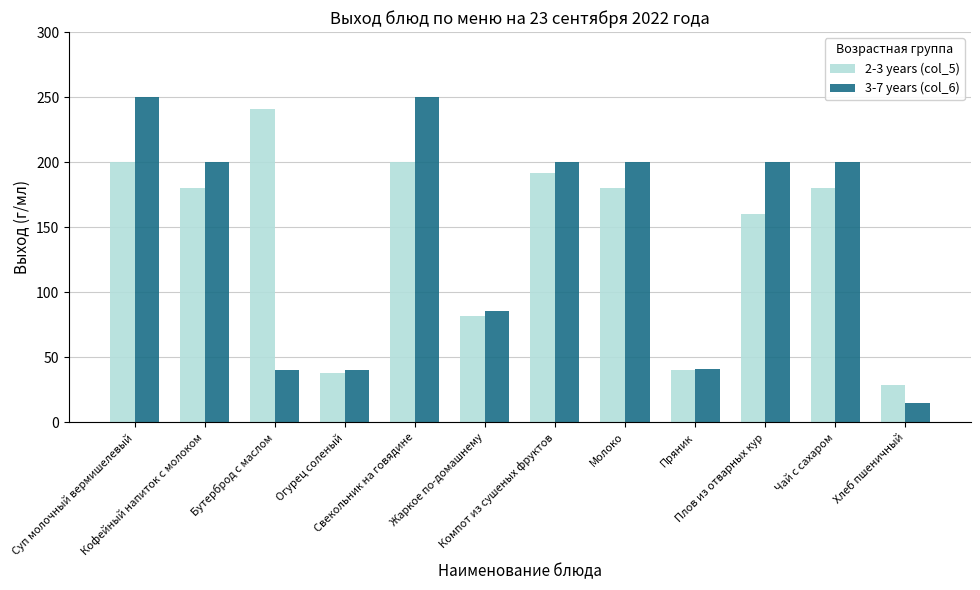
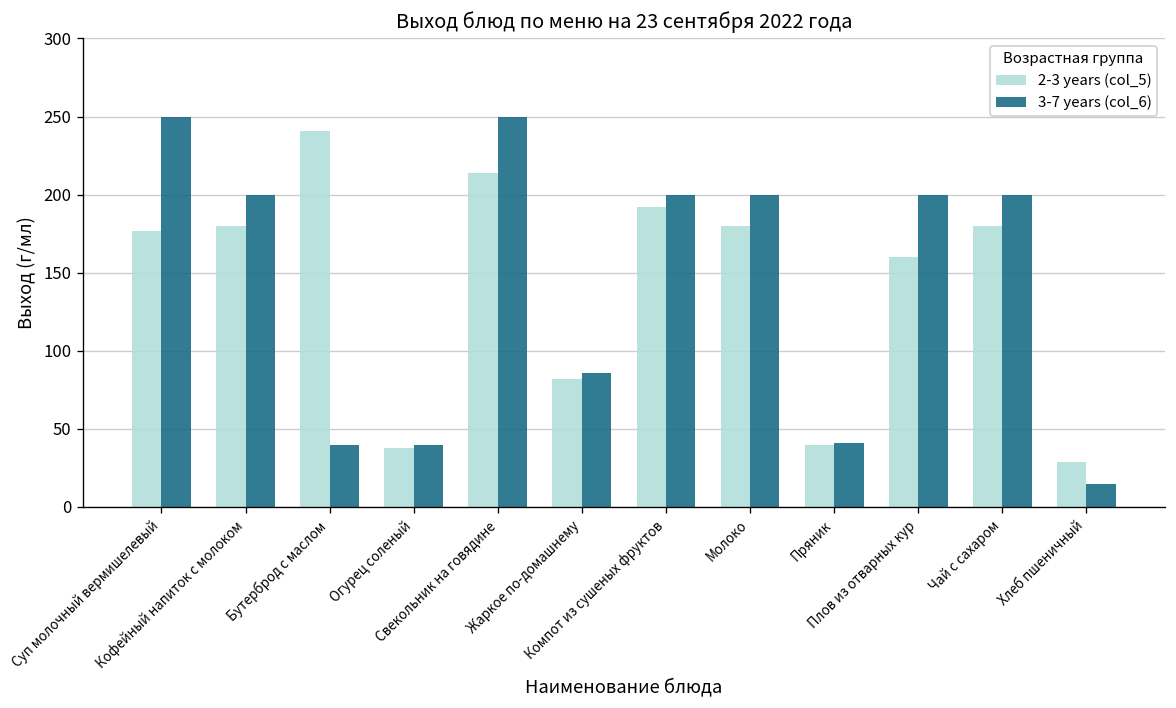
2-3 years (col_5), Суп молочный вермишелевый: 200 -> 177
2-3 years (col_5), Свекольник на говядине: 200 -> 214
